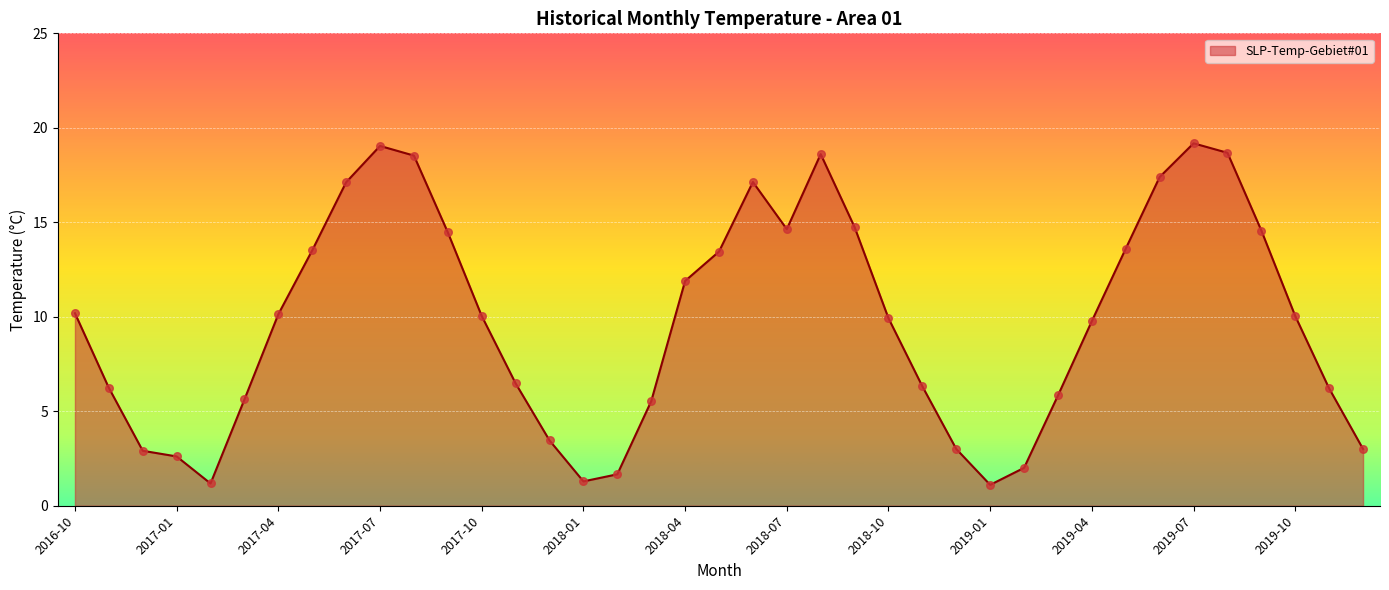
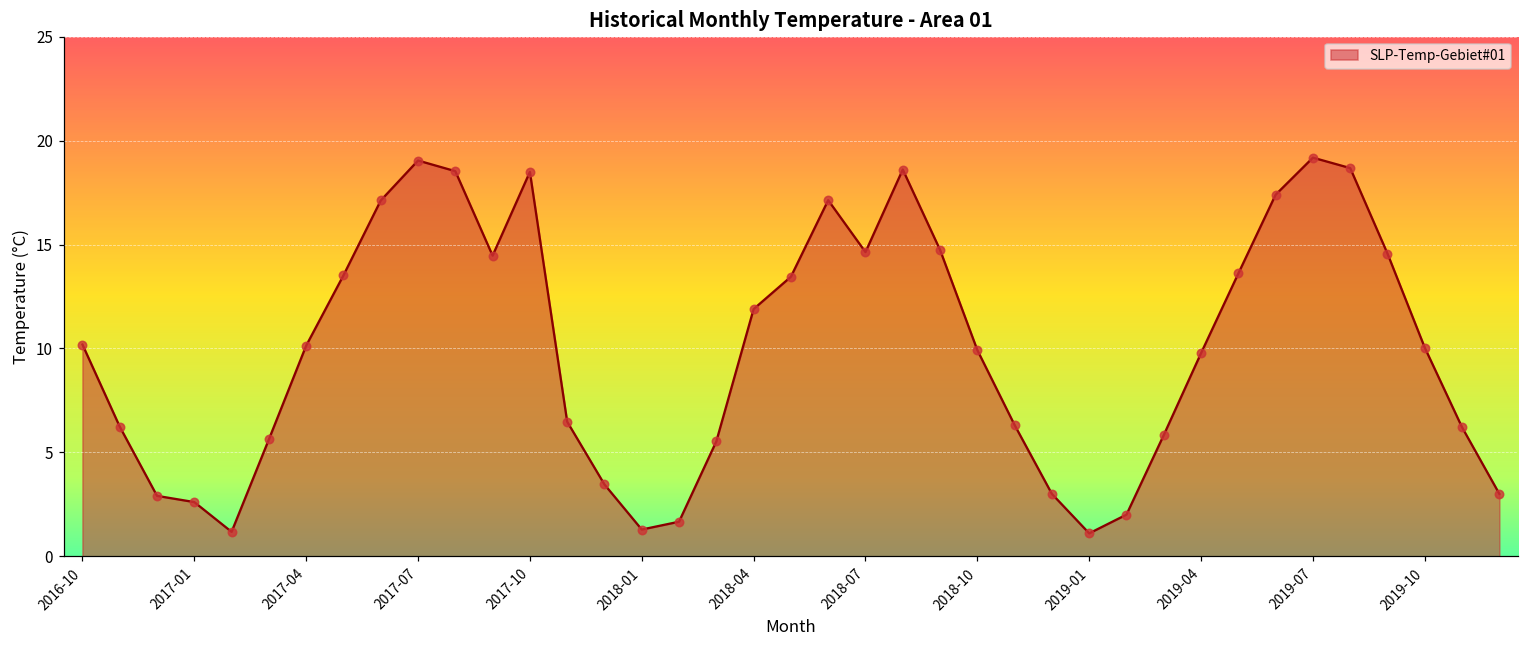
2017-10: 10.0 -> 18.5
